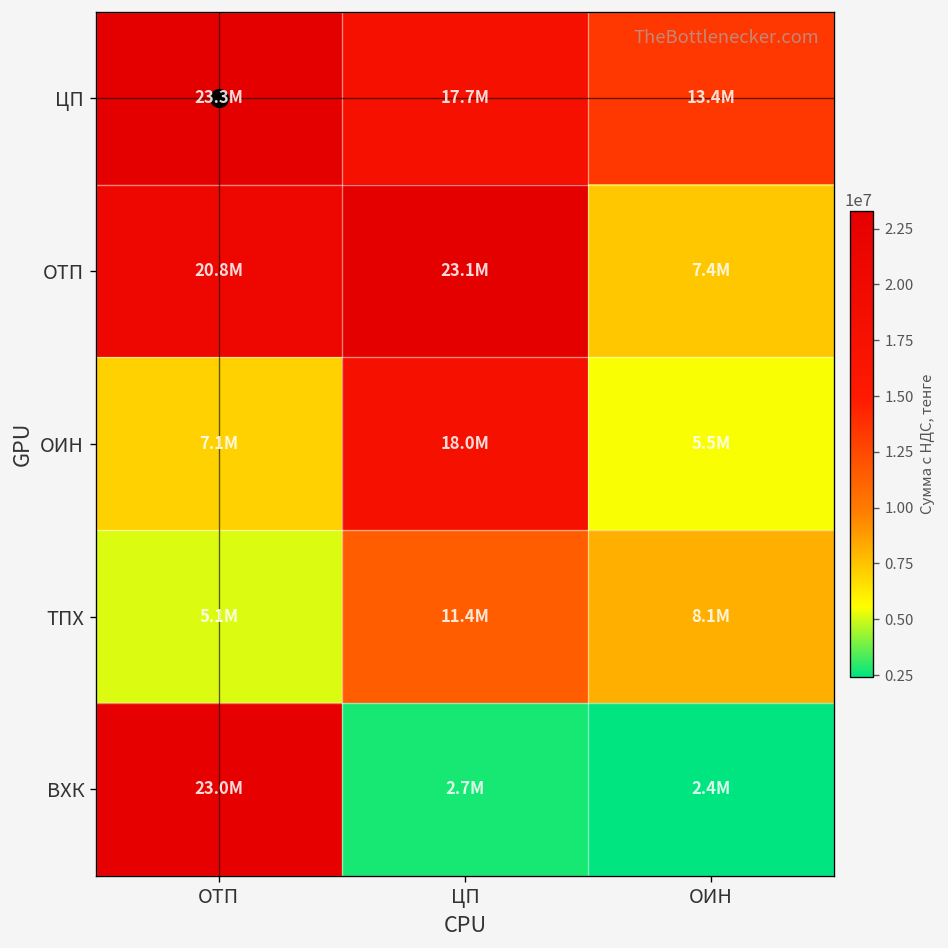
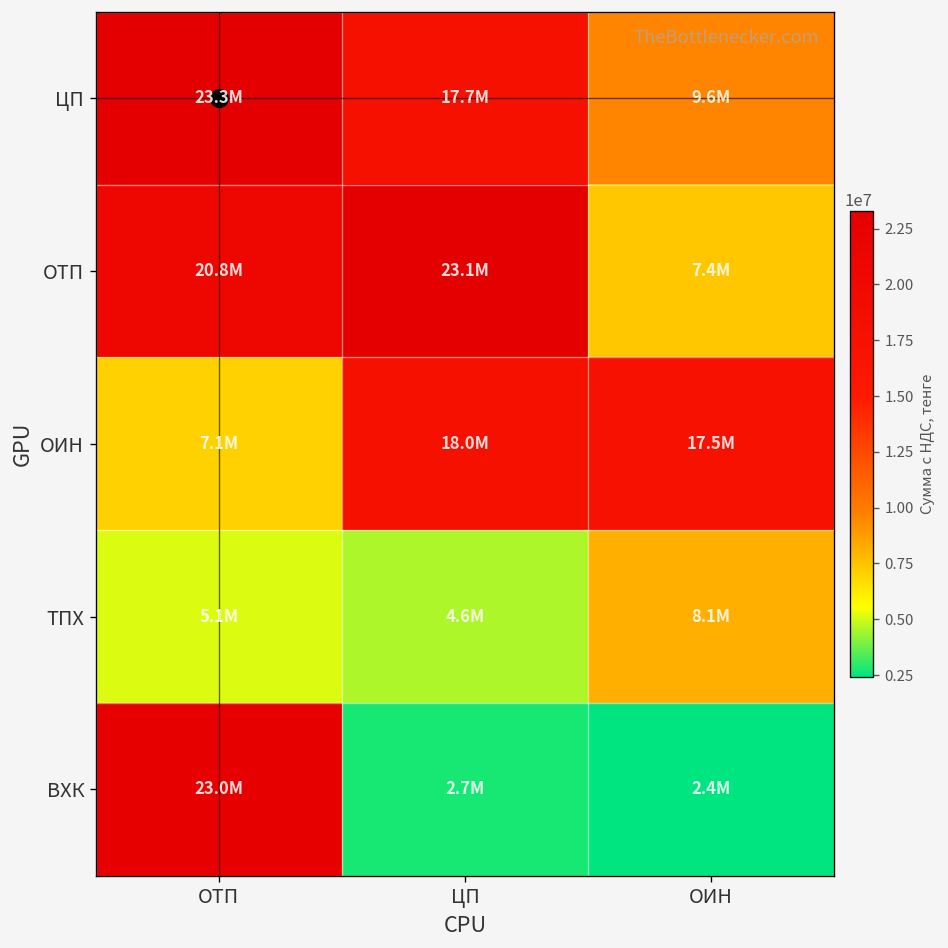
ЦП, ОИН: 13.4M -> 9.6M
ОИН, ОИН: 5.5M -> 17.5M
ТПХ, ЦП: 11.4M -> 4.6M
